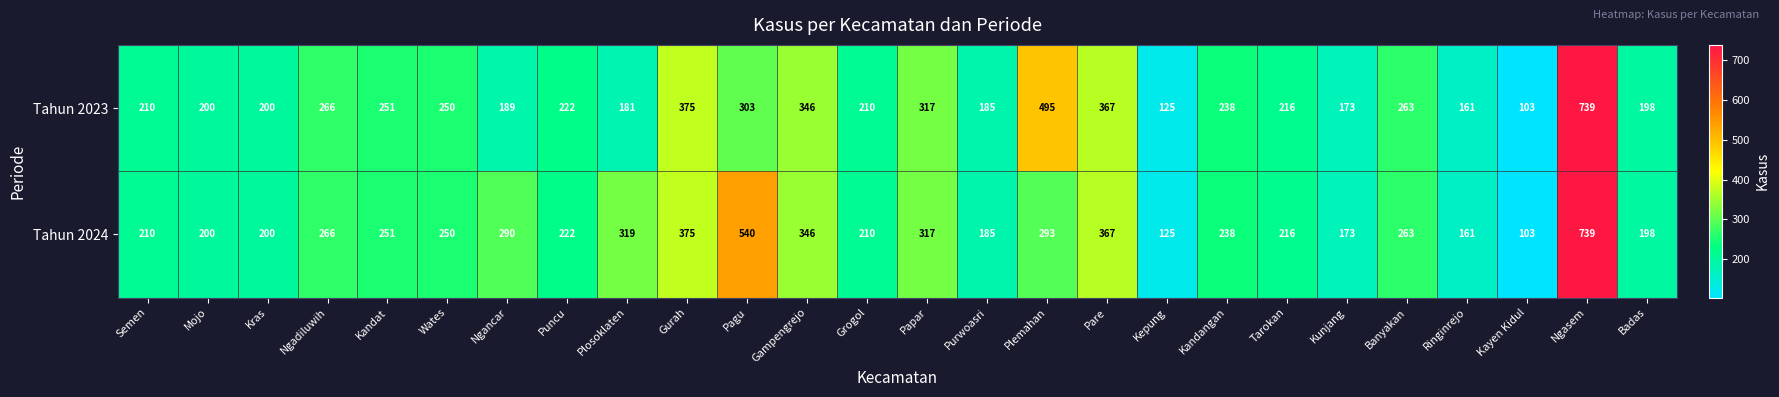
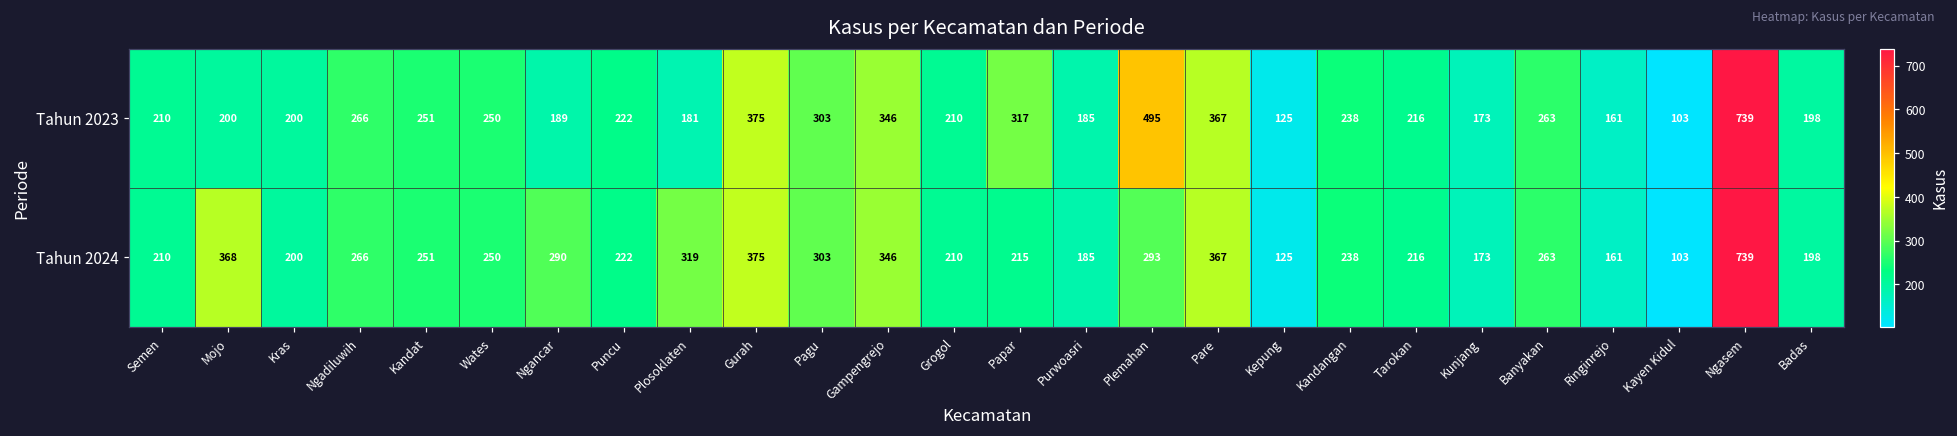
Tahun 2024, Mojo: 200 -> 368
Tahun 2024, Pagu: 540 -> 303
Tahun 2024, Papar: 317 -> 215
